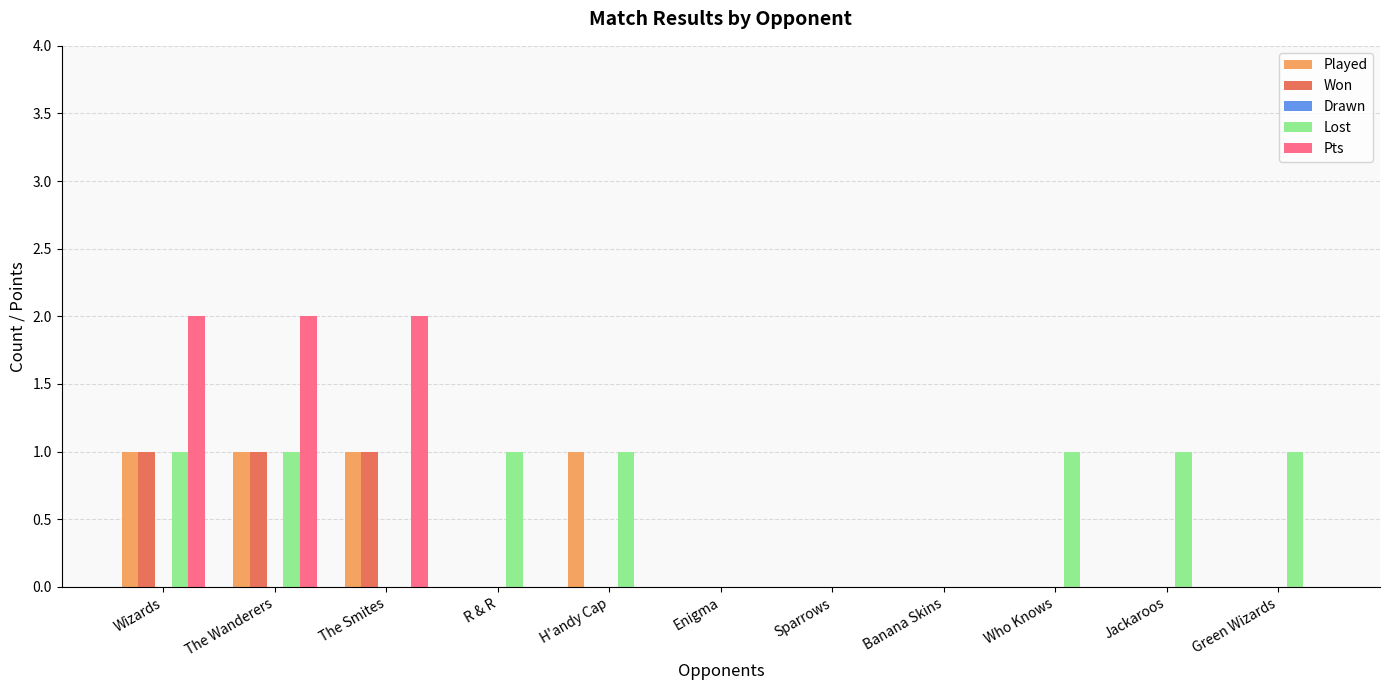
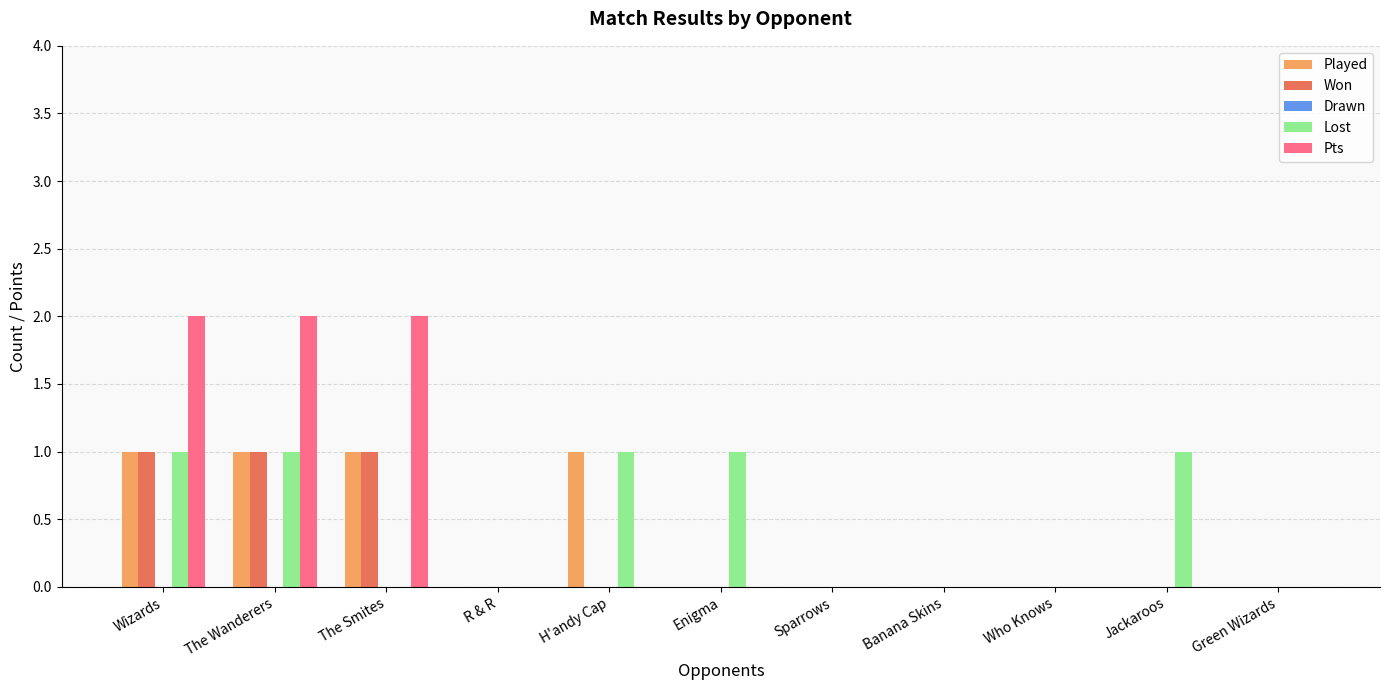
Lost, R & R: 1 -> 0
Lost, Enigma: 0 -> 1
Lost, Who Knows: 1 -> 0
Lost, Green Wizards: 1 -> 0
